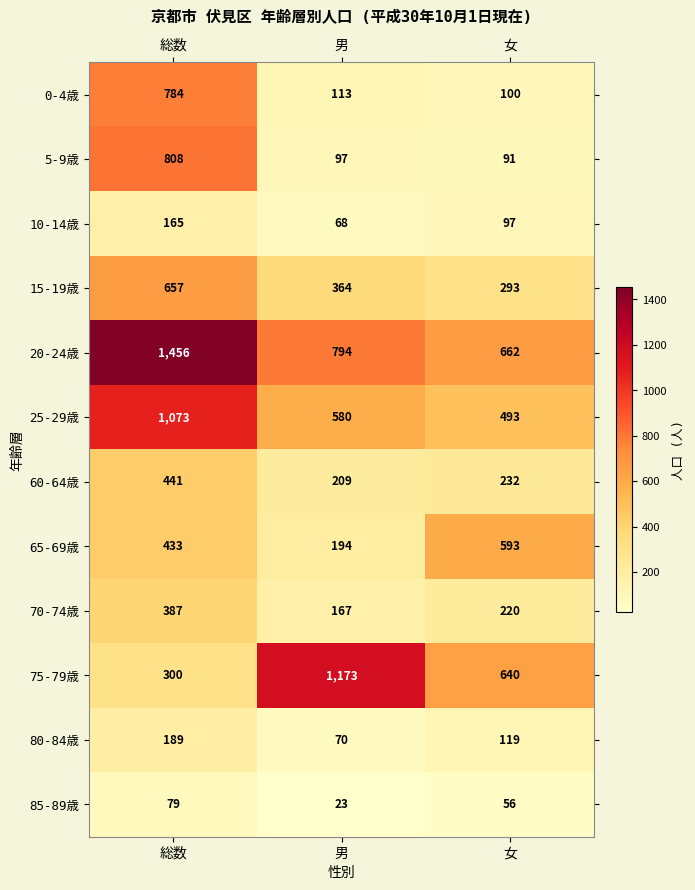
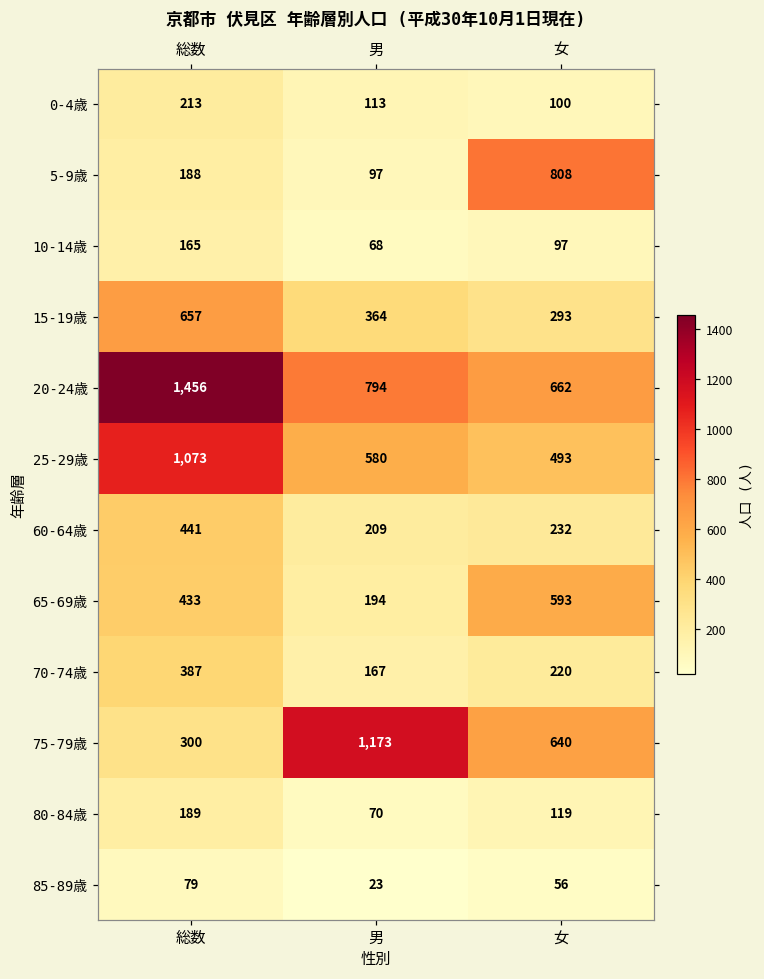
0-4歳, 総数: 784 -> 213
5-9歳, 総数: 808 -> 188
5-9歳, 女: 91 -> 808
